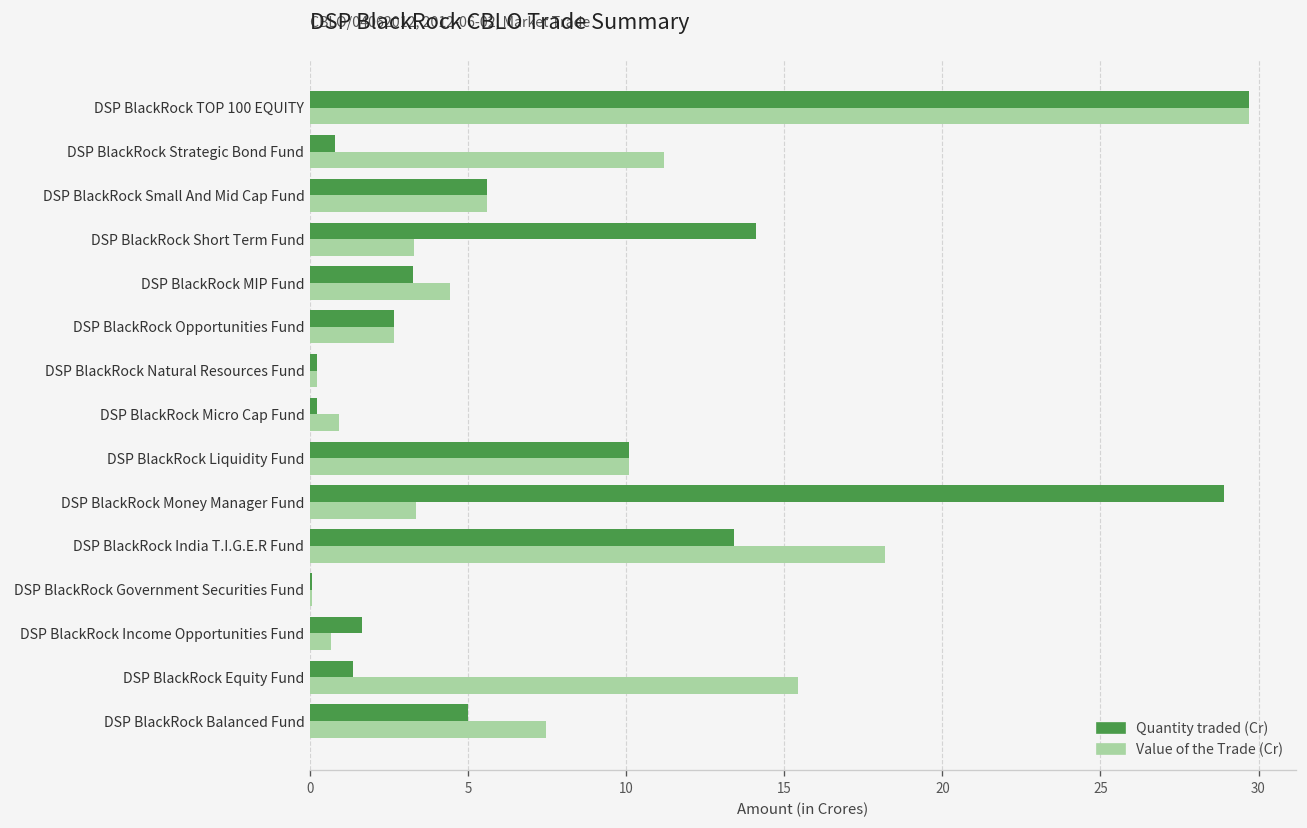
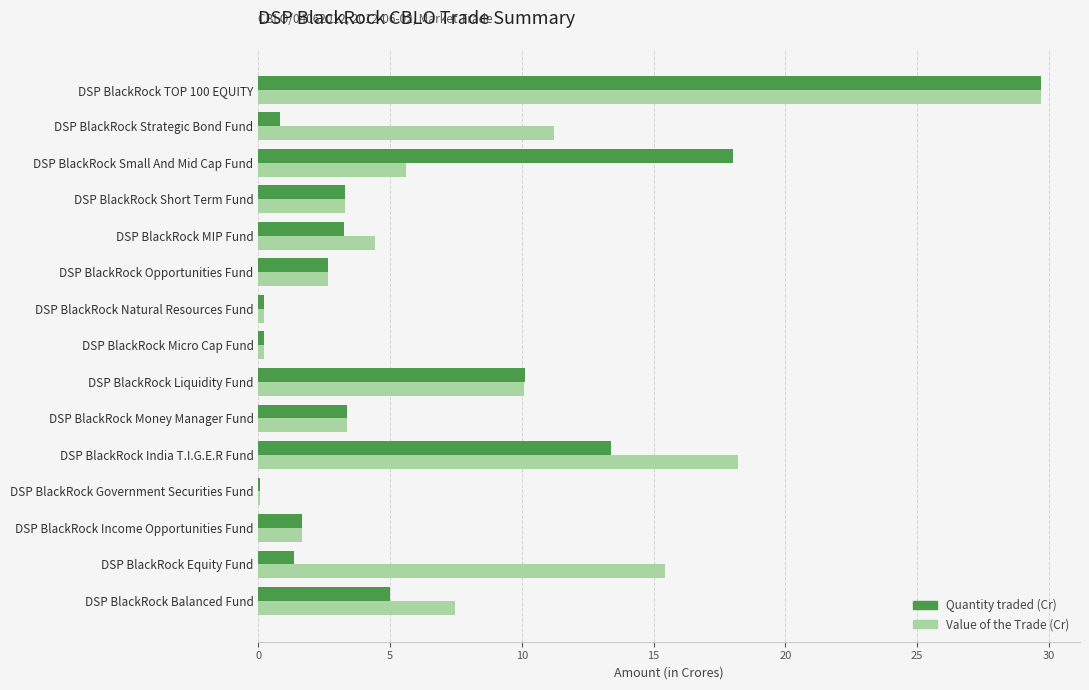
Quantity traded (Cr), DSP BlackRock Small And Mid Cap Fund: 5.6 -> 18.0
Quantity traded (Cr), DSP BlackRock Short Term Fund: 14.1 -> 3.3
Value of the Trade (Cr), DSP BlackRock Micro Cap Fund: 0.9 -> 0.2
Quantity traded (Cr), DSP BlackRock Money Manager Fund: 28.9 -> 3.4
Value of the Trade (Cr), DSP BlackRock Income Opportunities Fund: 0.6 -> 1.6
